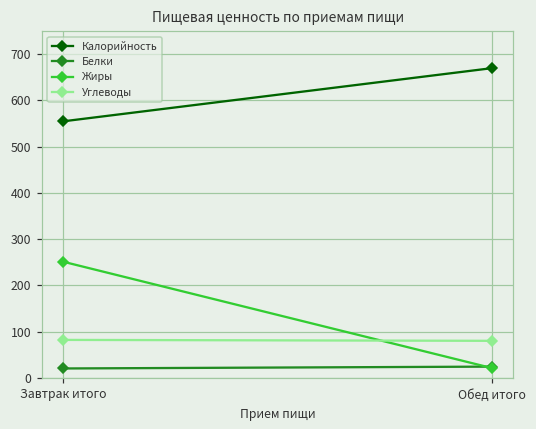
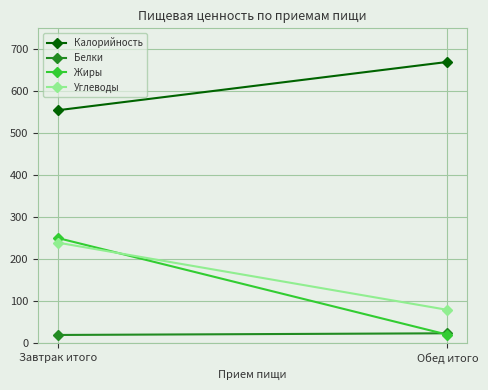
Углеводы, Завтрак итого: 80 -> 240
